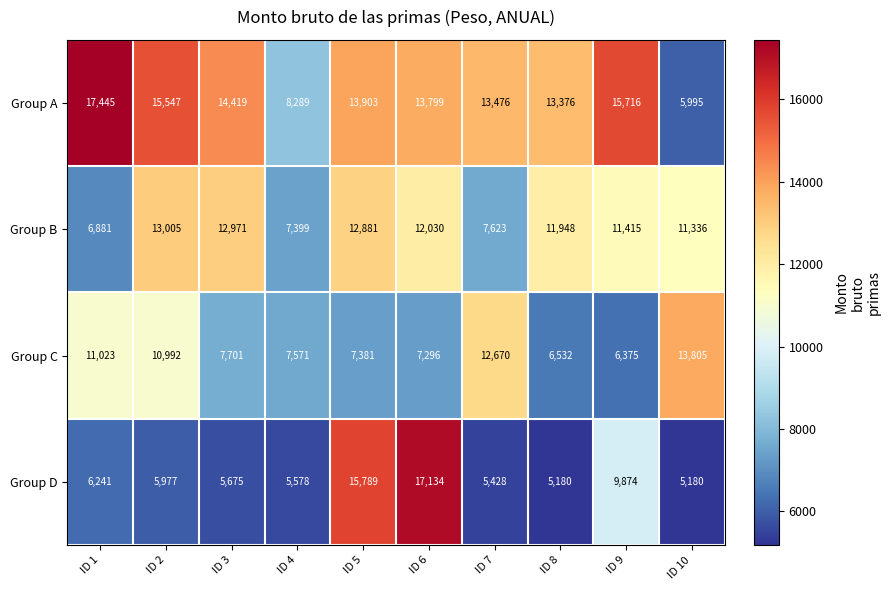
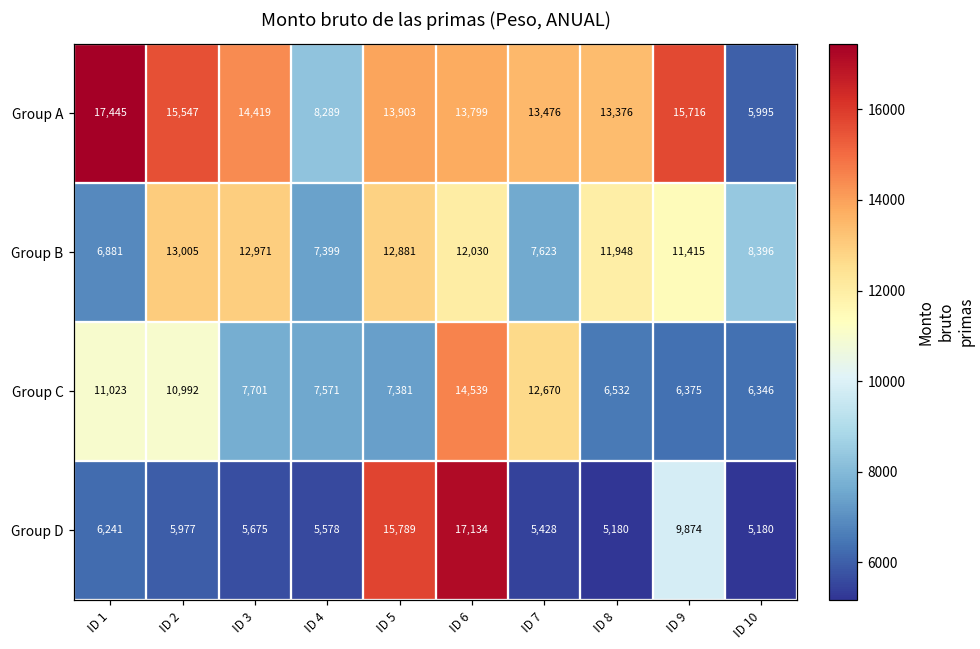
Group B, ID 10: 11,336 -> 8,396
Group C, ID 6: 7,296 -> 14,539
Group C, ID 10: 13,805 -> 6,346
